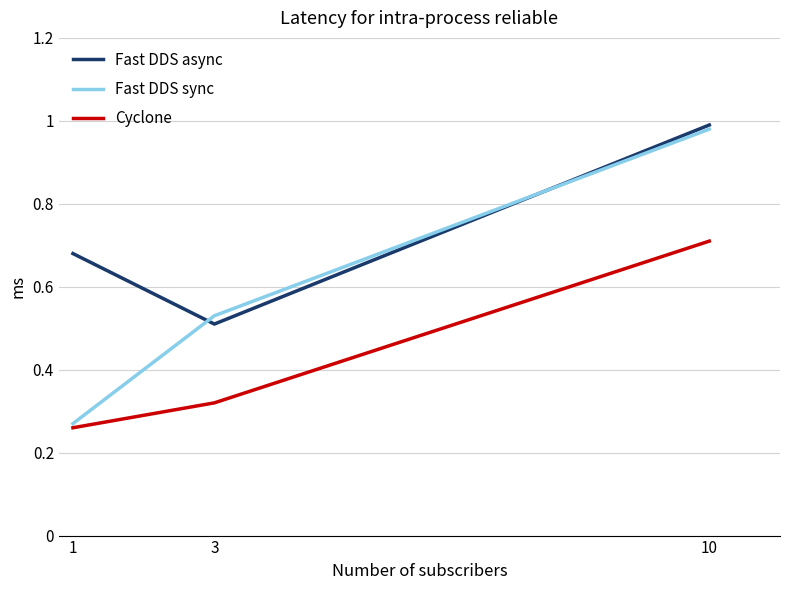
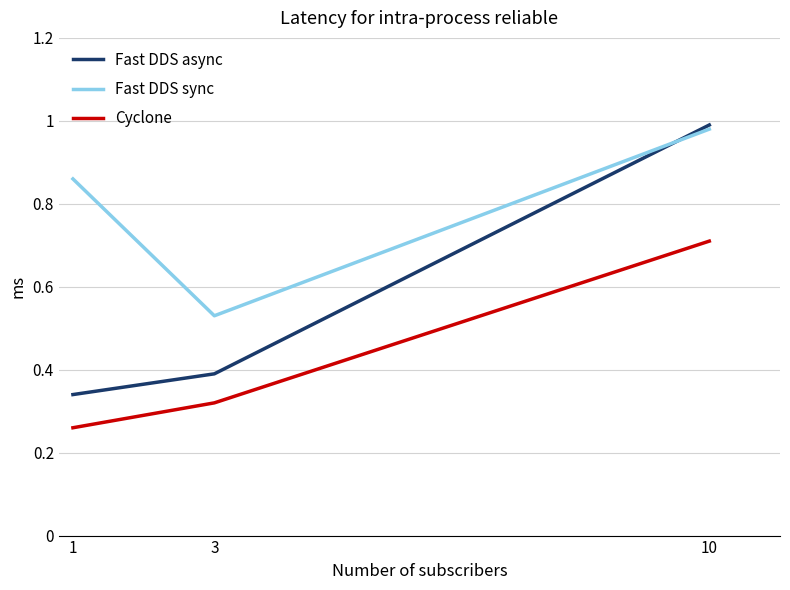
Fast DDS async, 1: 0.68 -> 0.34
Fast DDS sync, 1: 0.27 -> 0.86
Fast DDS async, 3: 0.51 -> 0.39
